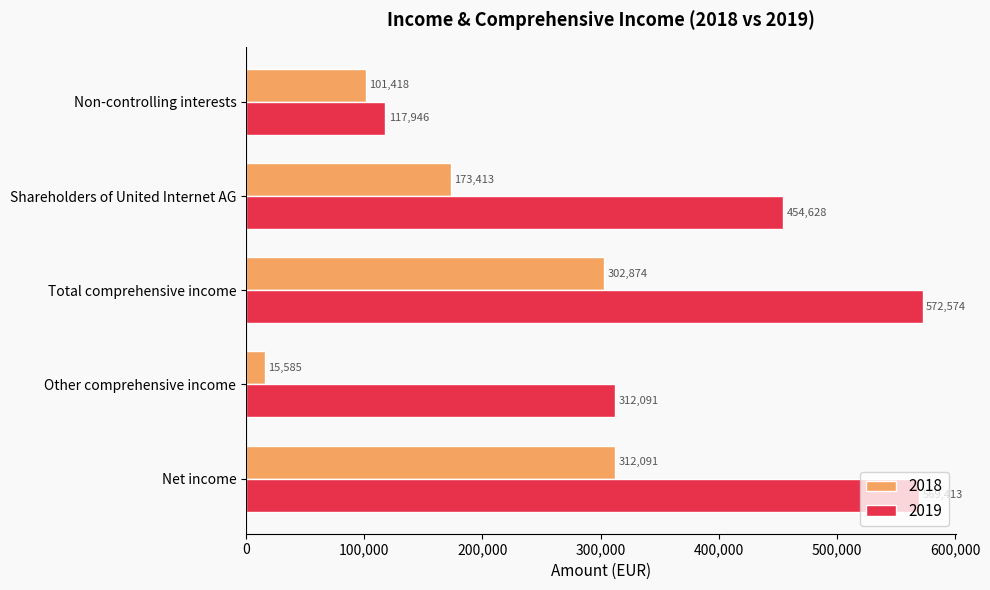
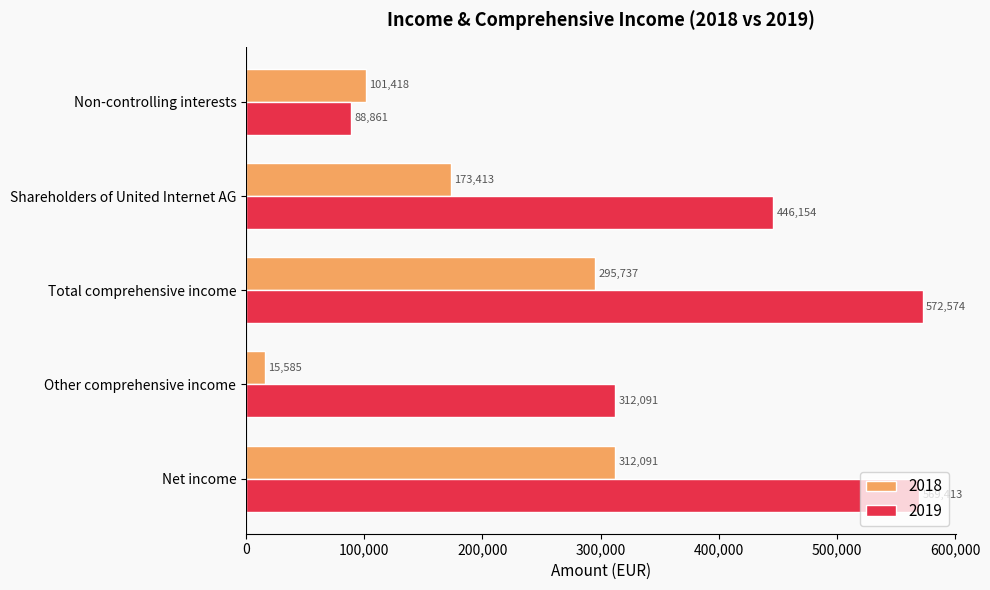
2019, Non-controlling interests: 117,946 -> 88,861
2019, Shareholders of United Internet AG: 454,628 -> 446,154
2018, Total comprehensive income: 302,874 -> 295,737
